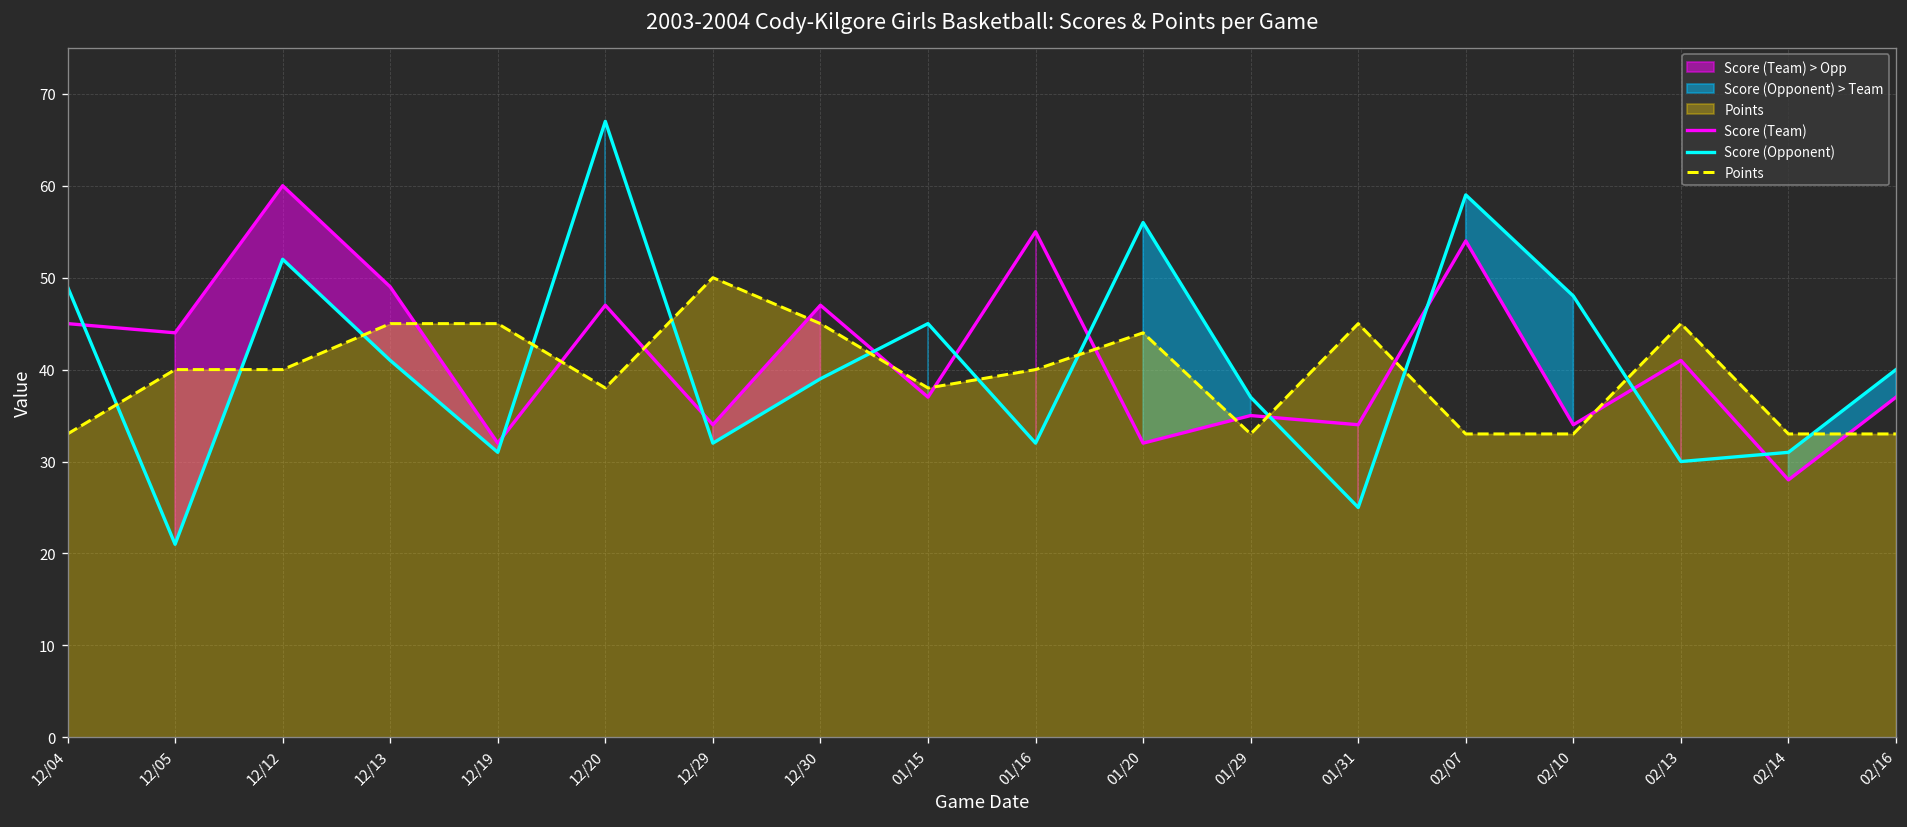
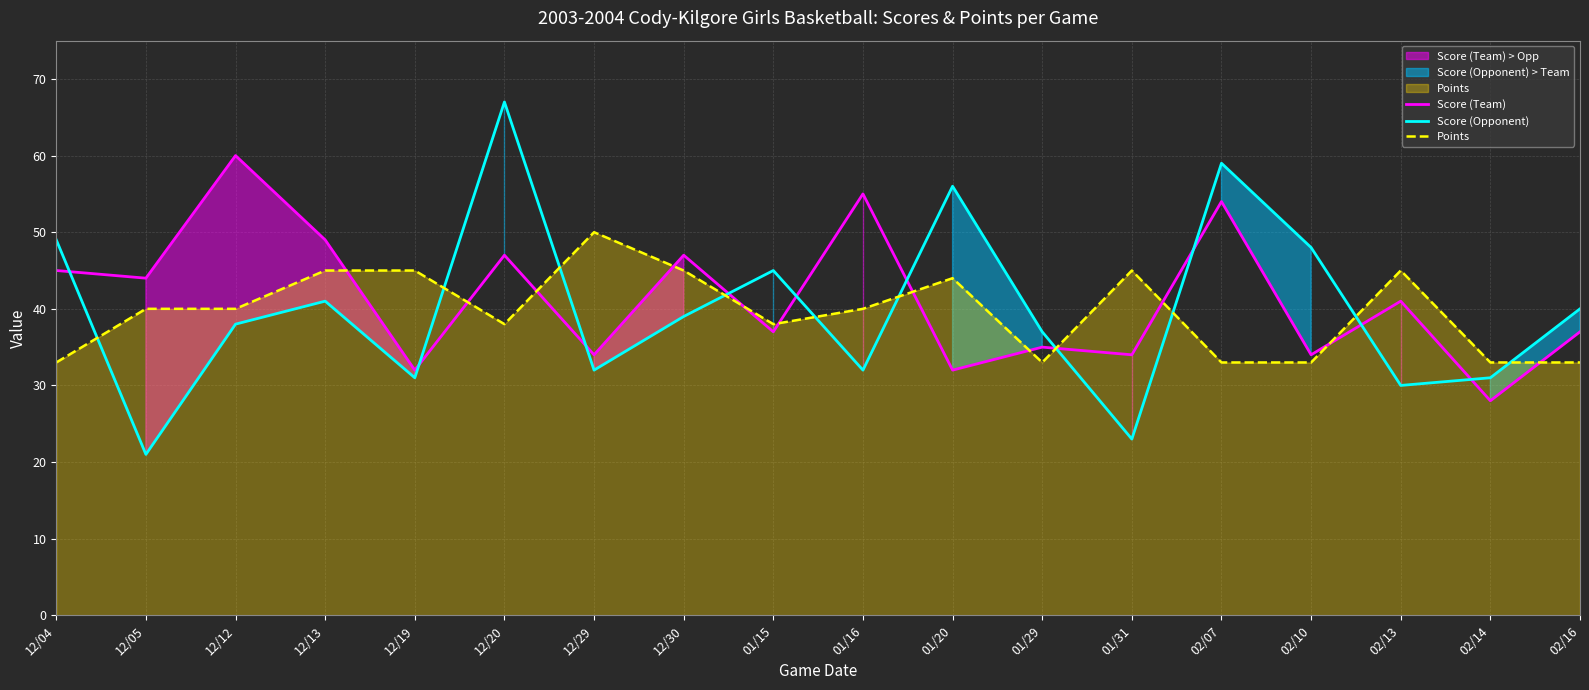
Score (Opponent), 12/12: 52 -> 38
Score (Opponent), 01/31: 25 -> 23
